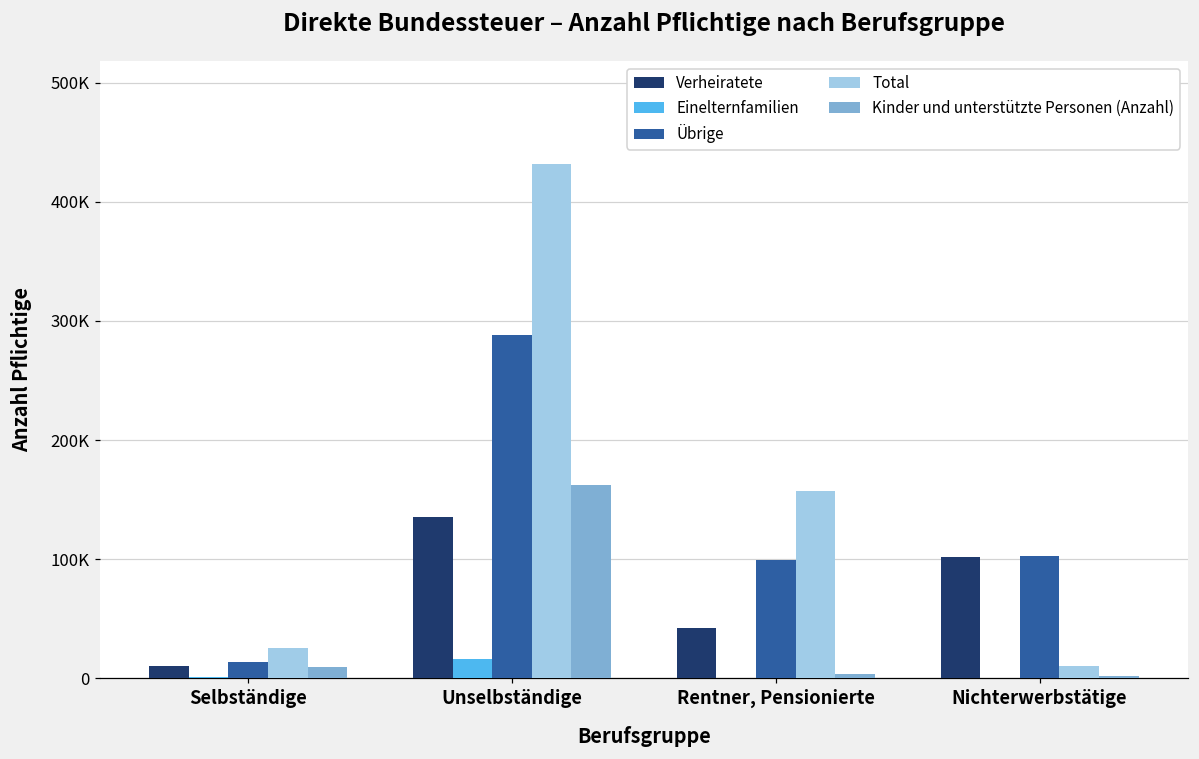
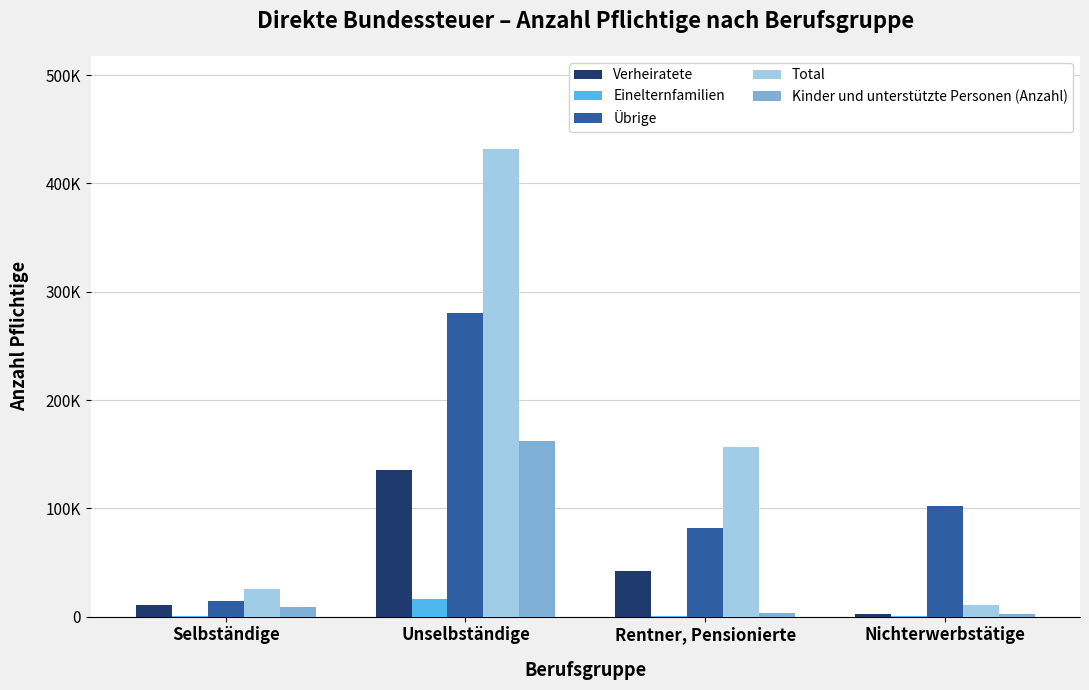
Übrige, Unselbständige: 288000 -> 280000
Übrige, Rentner, Pensionierte: 100000 -> 82000
Verheiratete, Nichterwerbstätige: 101000 -> 3000
